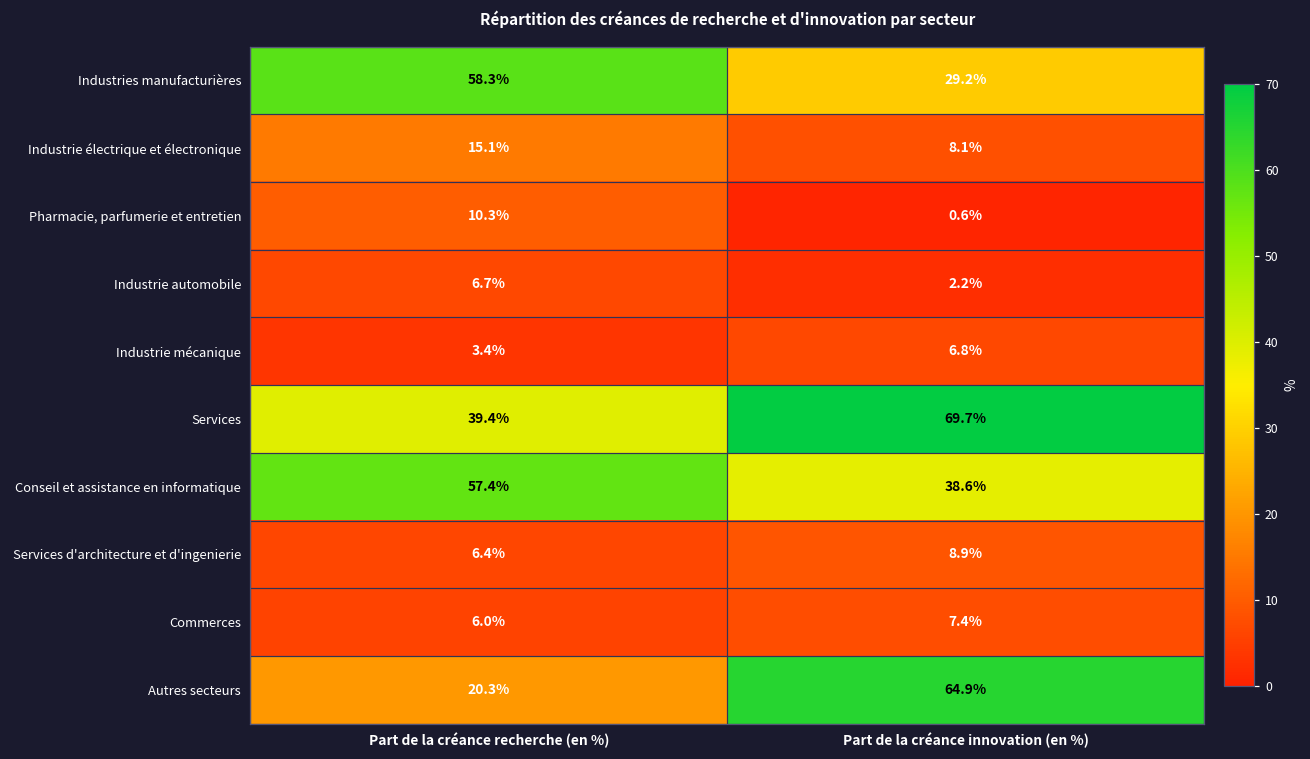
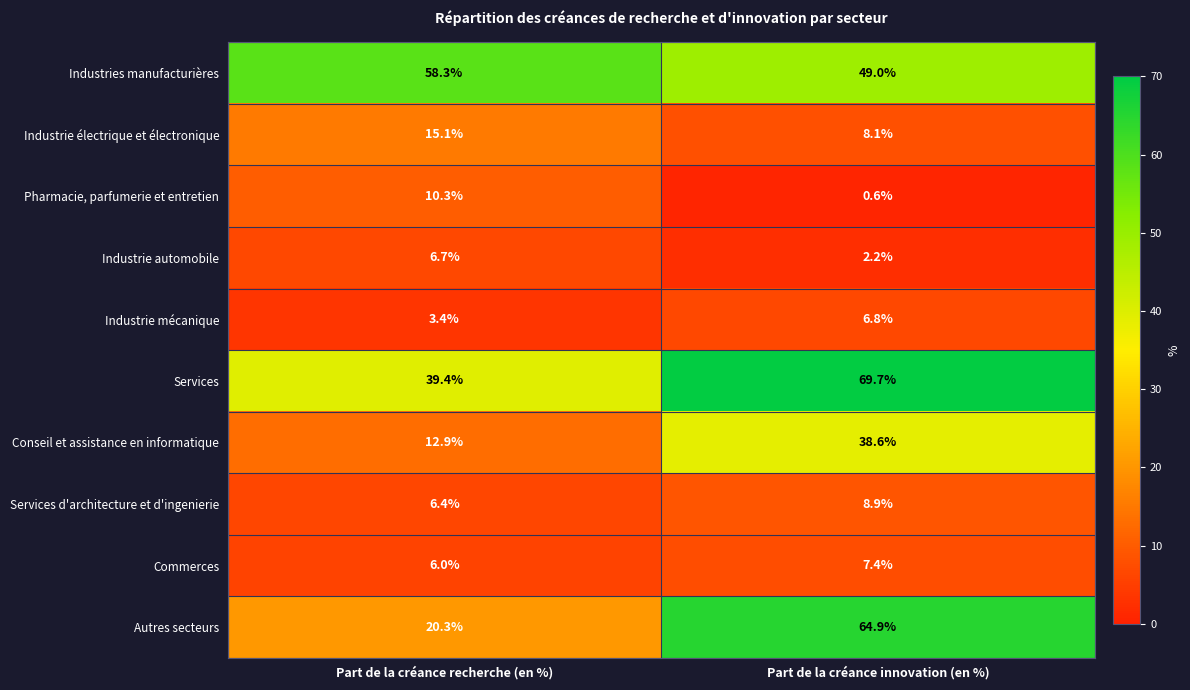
Industries manufacturières, Part de la créance innovation (en %): 29.2% -> 49.0%
Conseil et assistance en informatique, Part de la créance recherche (en %): 57.4% -> 12.9%
